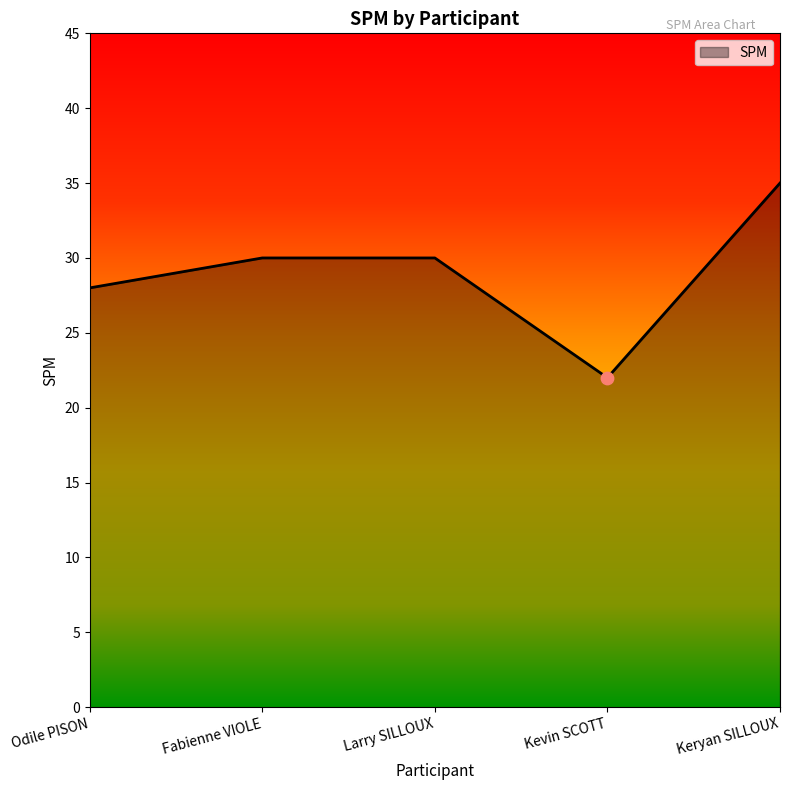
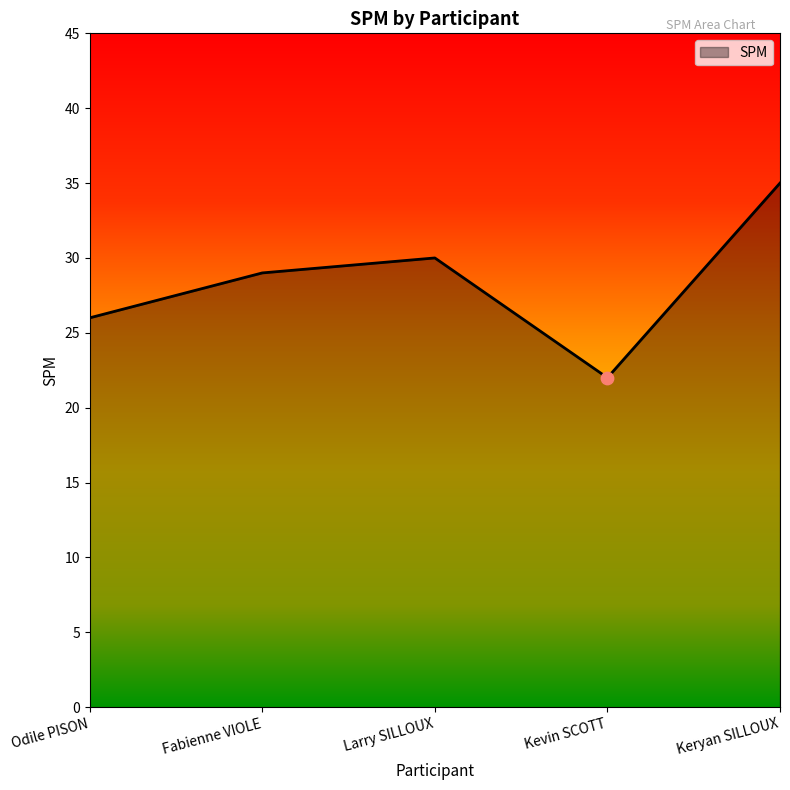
SPM, Odile PISON: 28 -> 26
SPM, Fabienne VIOLE: 30 -> 29
